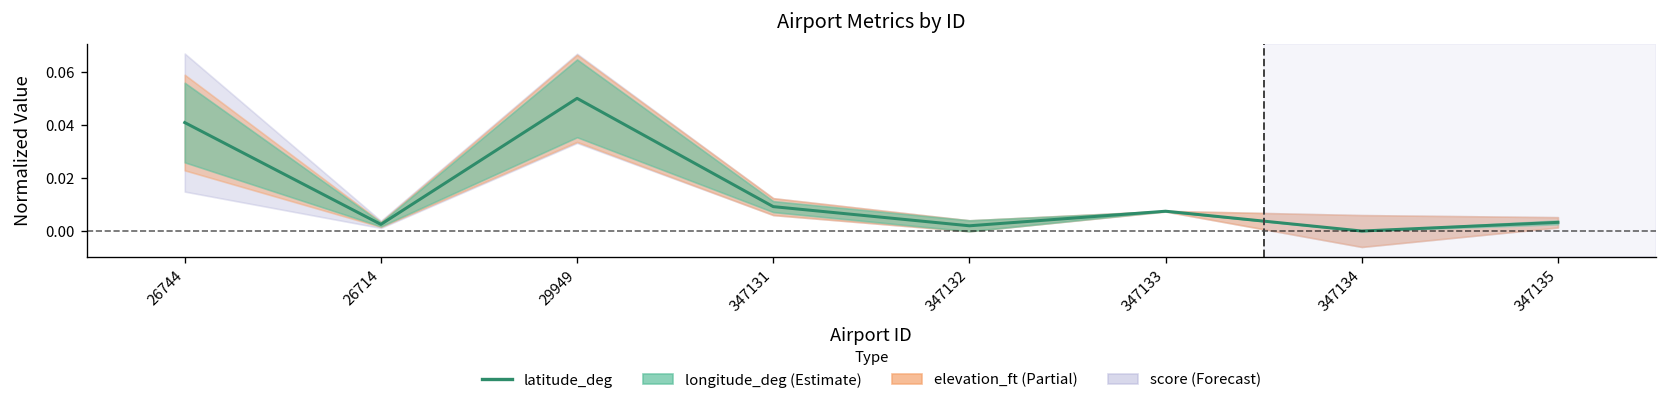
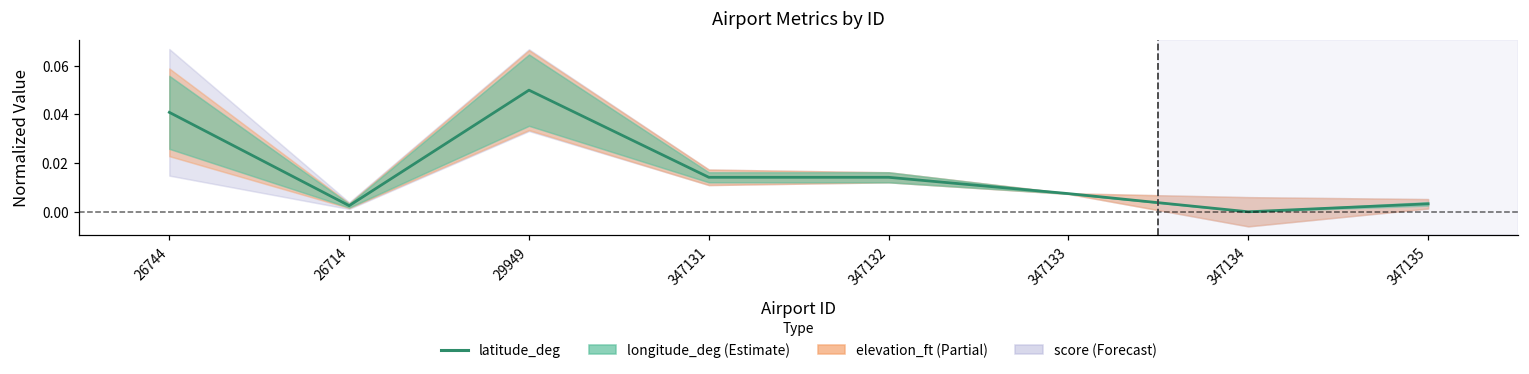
latitude_deg, 347131: 0.009 -> 0.014
latitude_deg, 347132: 0.002 -> 0.014
